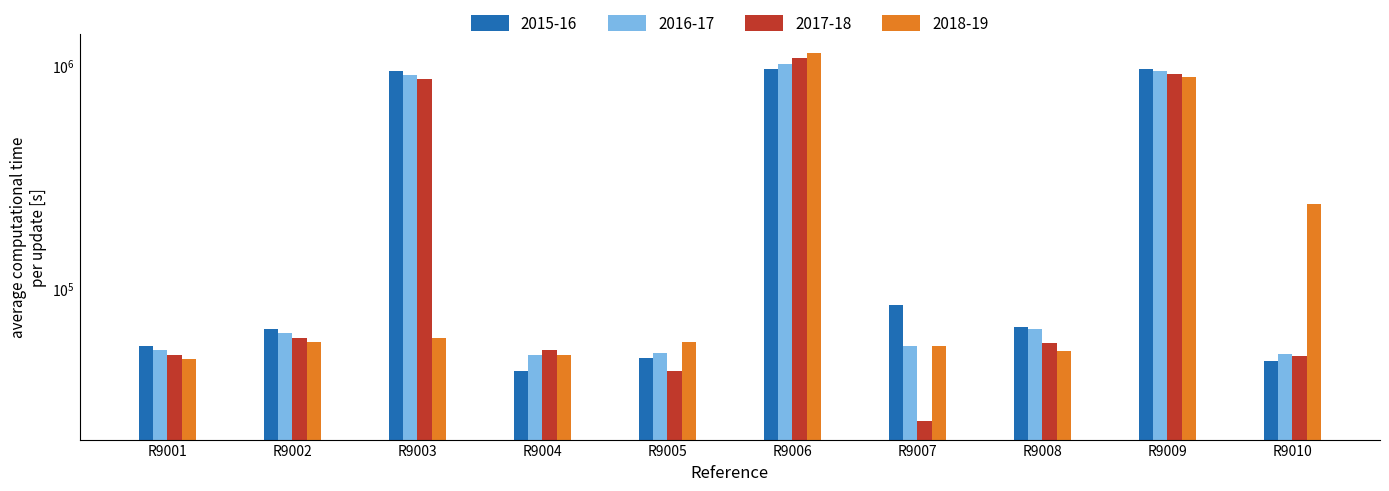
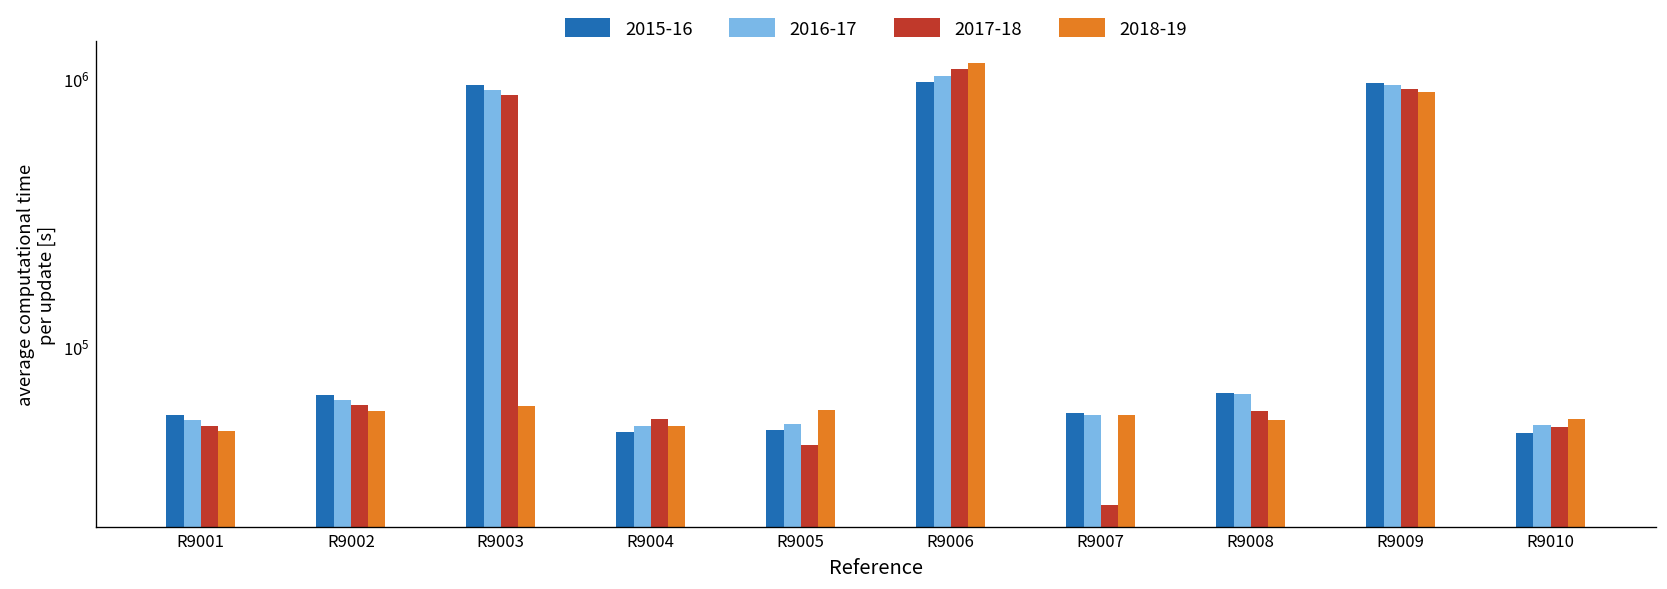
2015-16, R9004: 43000 -> 48000
2015-16, R9007: 84000 -> 56000
2018-19, R9010: 240000 -> 54000
